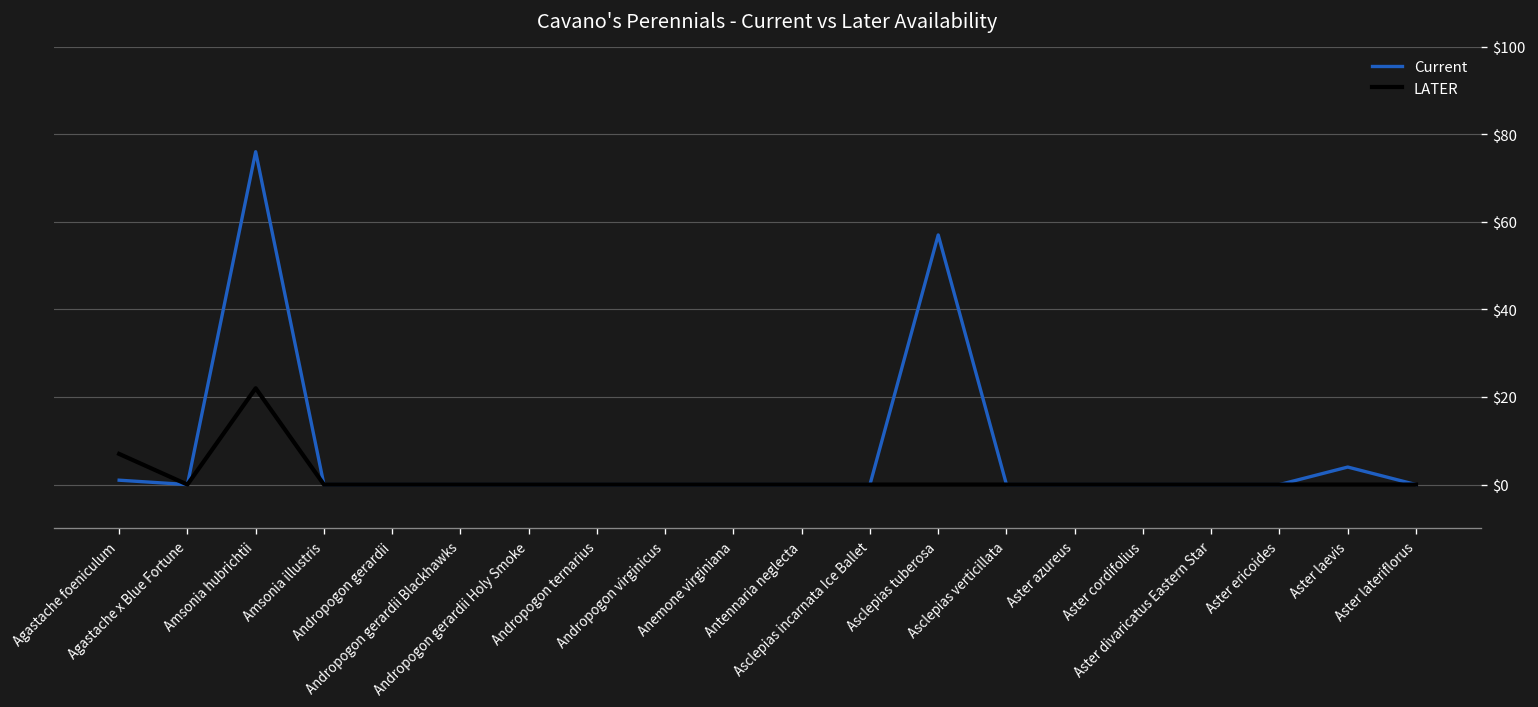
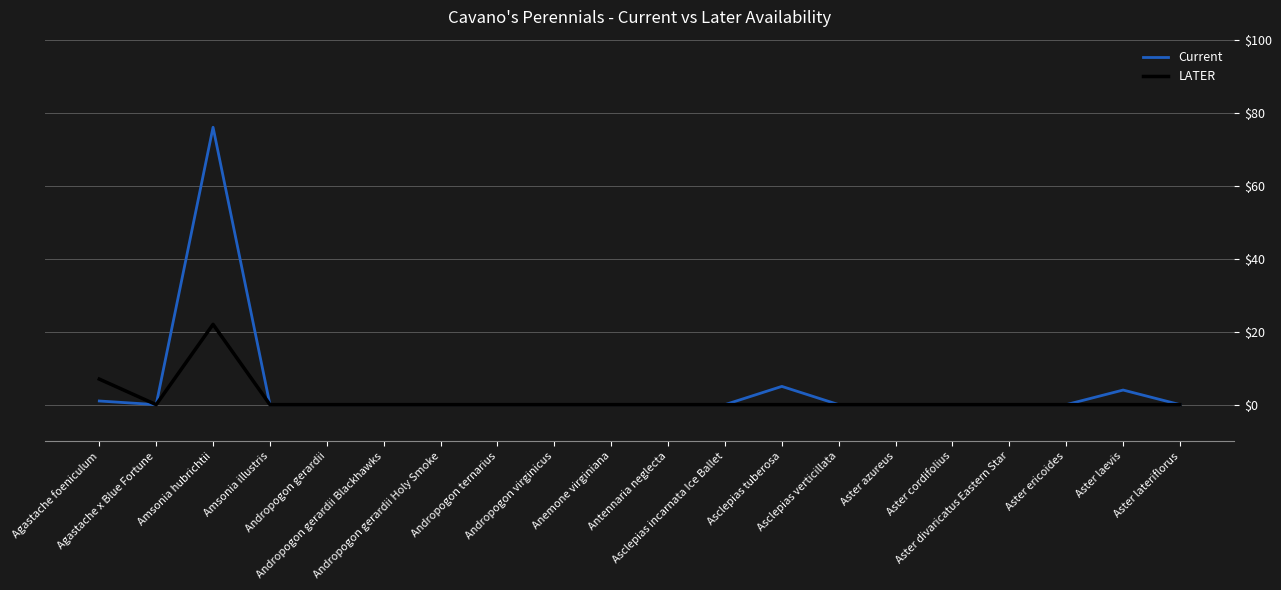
Current, Asclepias tuberosa: $57 -> $5
